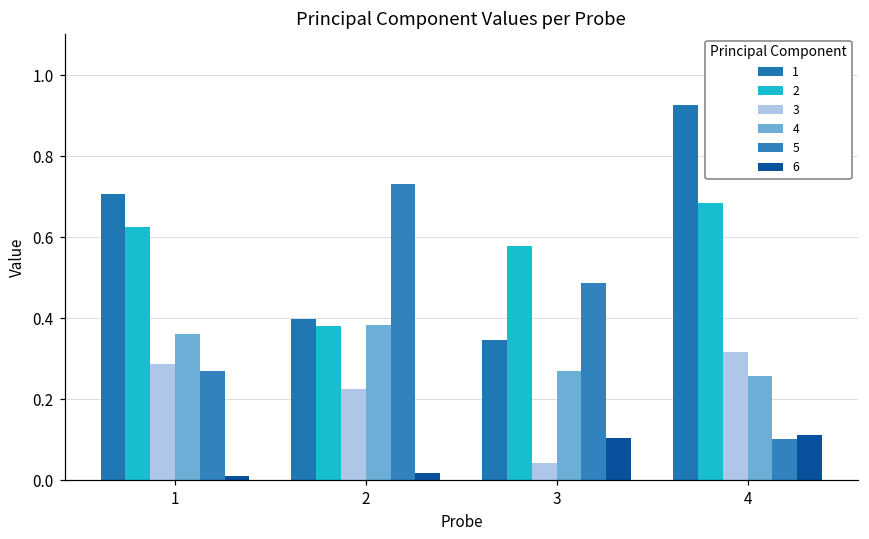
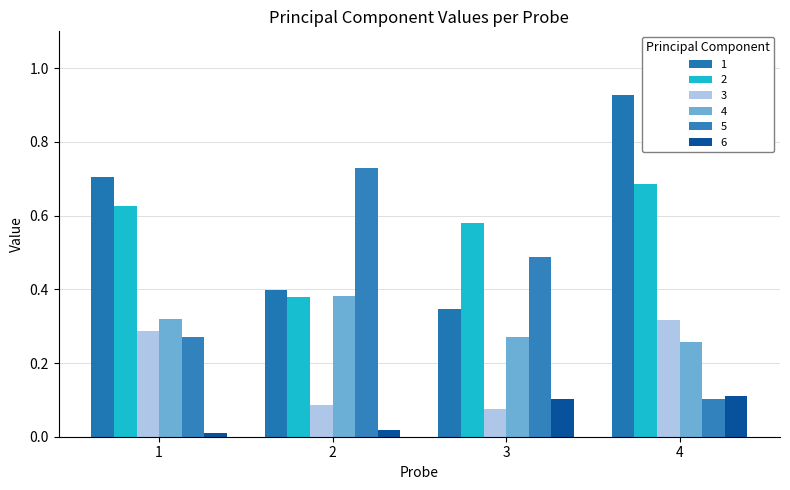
4, 1: 0.36 -> 0.32
3, 2: 0.23 -> 0.09
3, 3: 0.04 -> 0.07
